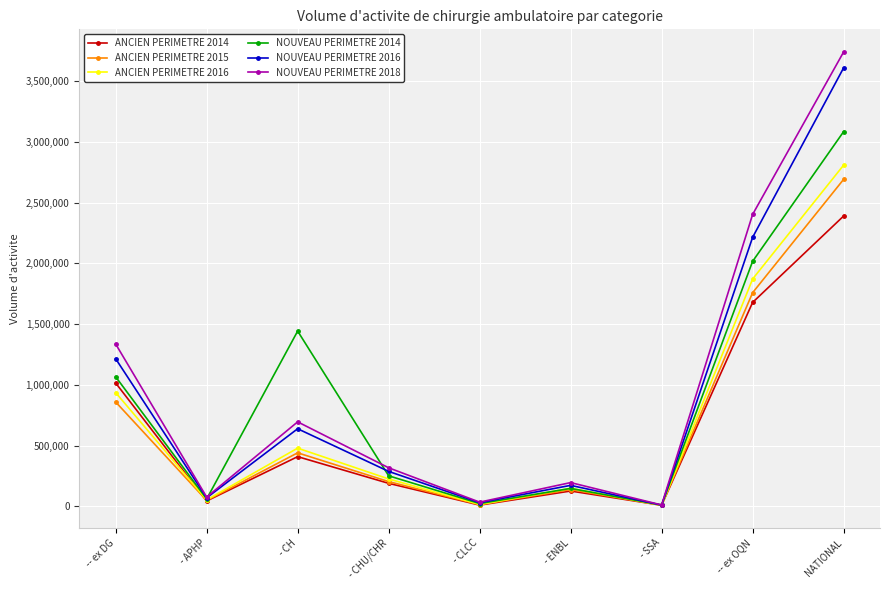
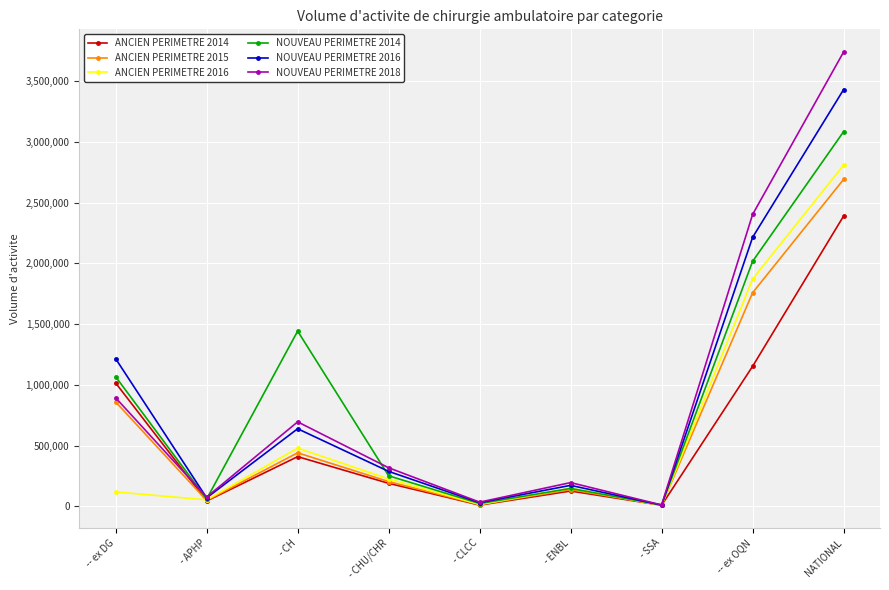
ANCIEN PERIMETRE 2016, -- ex DG: 940,000 -> 120,000
NOUVEAU PERIMETRE 2018, -- ex DG: 1,340,000 -> 890,000
ANCIEN PERIMETRE 2014, -- ex OQN: 1,680,000 -> 1,150,000
NOUVEAU PERIMETRE 2016, NATIONAL: 3,610,000 -> 3,430,000
